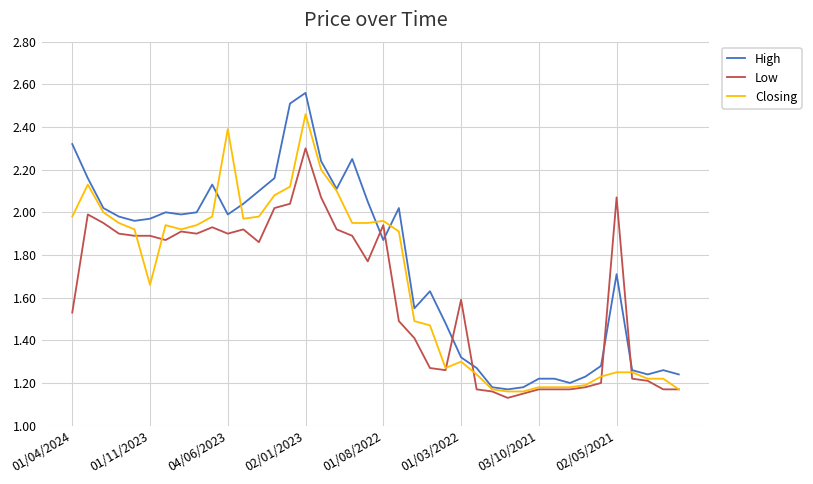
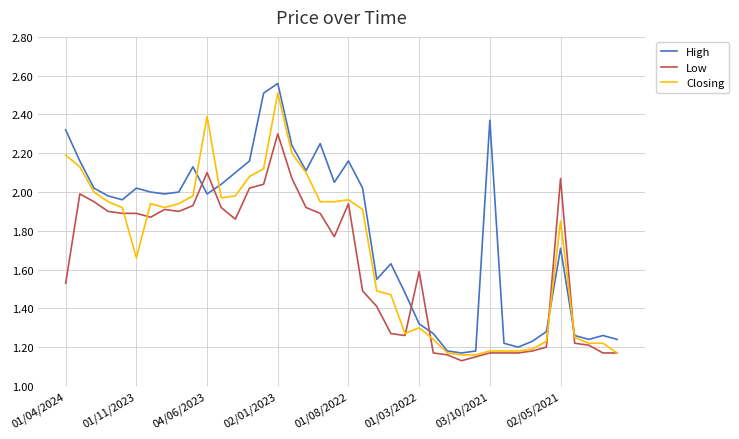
Closing, 01/04/2024: 1.98 -> 2.19
High, 01/11/2023: 1.97 -> 2.02
Low, 04/06/2023: 1.9 -> 2.1
Closing, 02/01/2023: 2.46 -> 2.51
High, 01/08/2022: 1.87 -> 2.16
High, 03/10/2021: 1.22 -> 2.37
Closing, 02/05/2021: 1.25 -> 1.85
